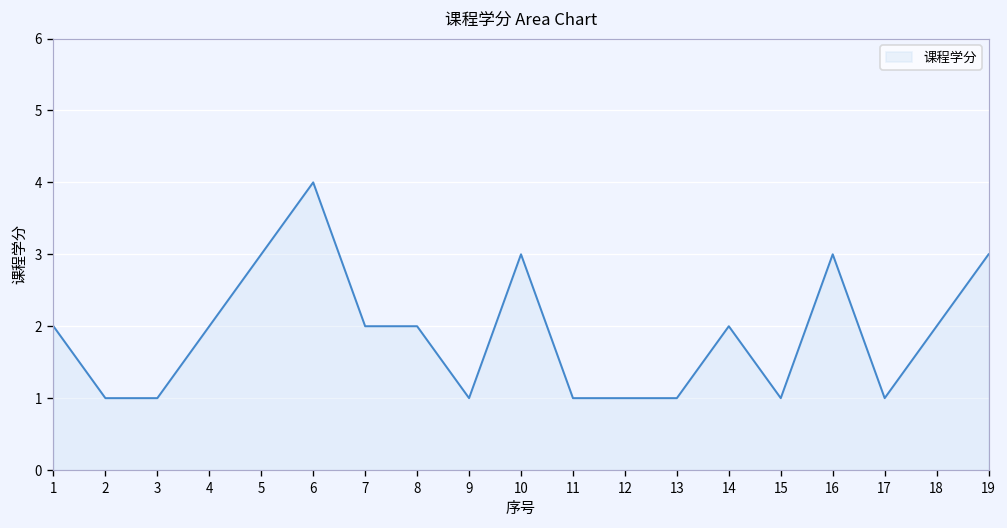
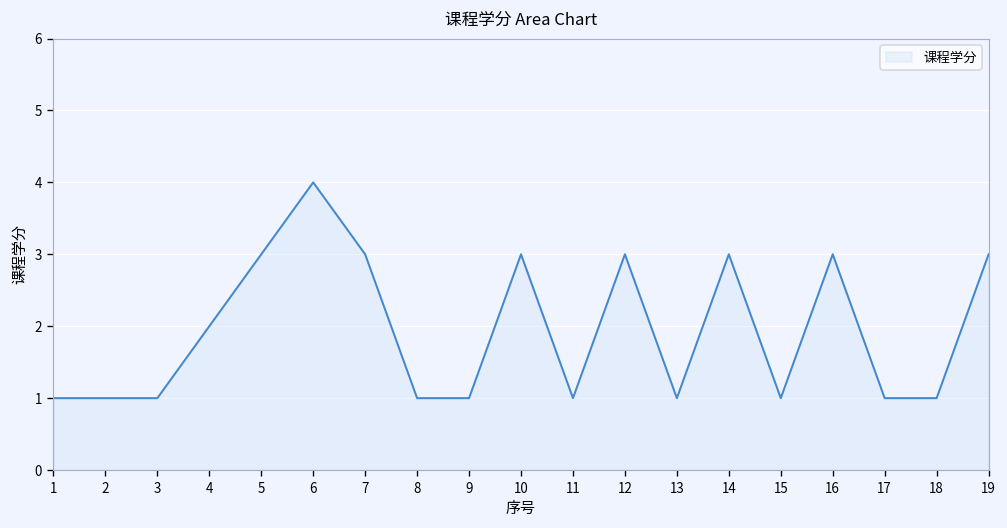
1: 2 -> 1
7: 2 -> 3
8: 2 -> 1
12: 1 -> 3
14: 2 -> 3
18: 2 -> 1
